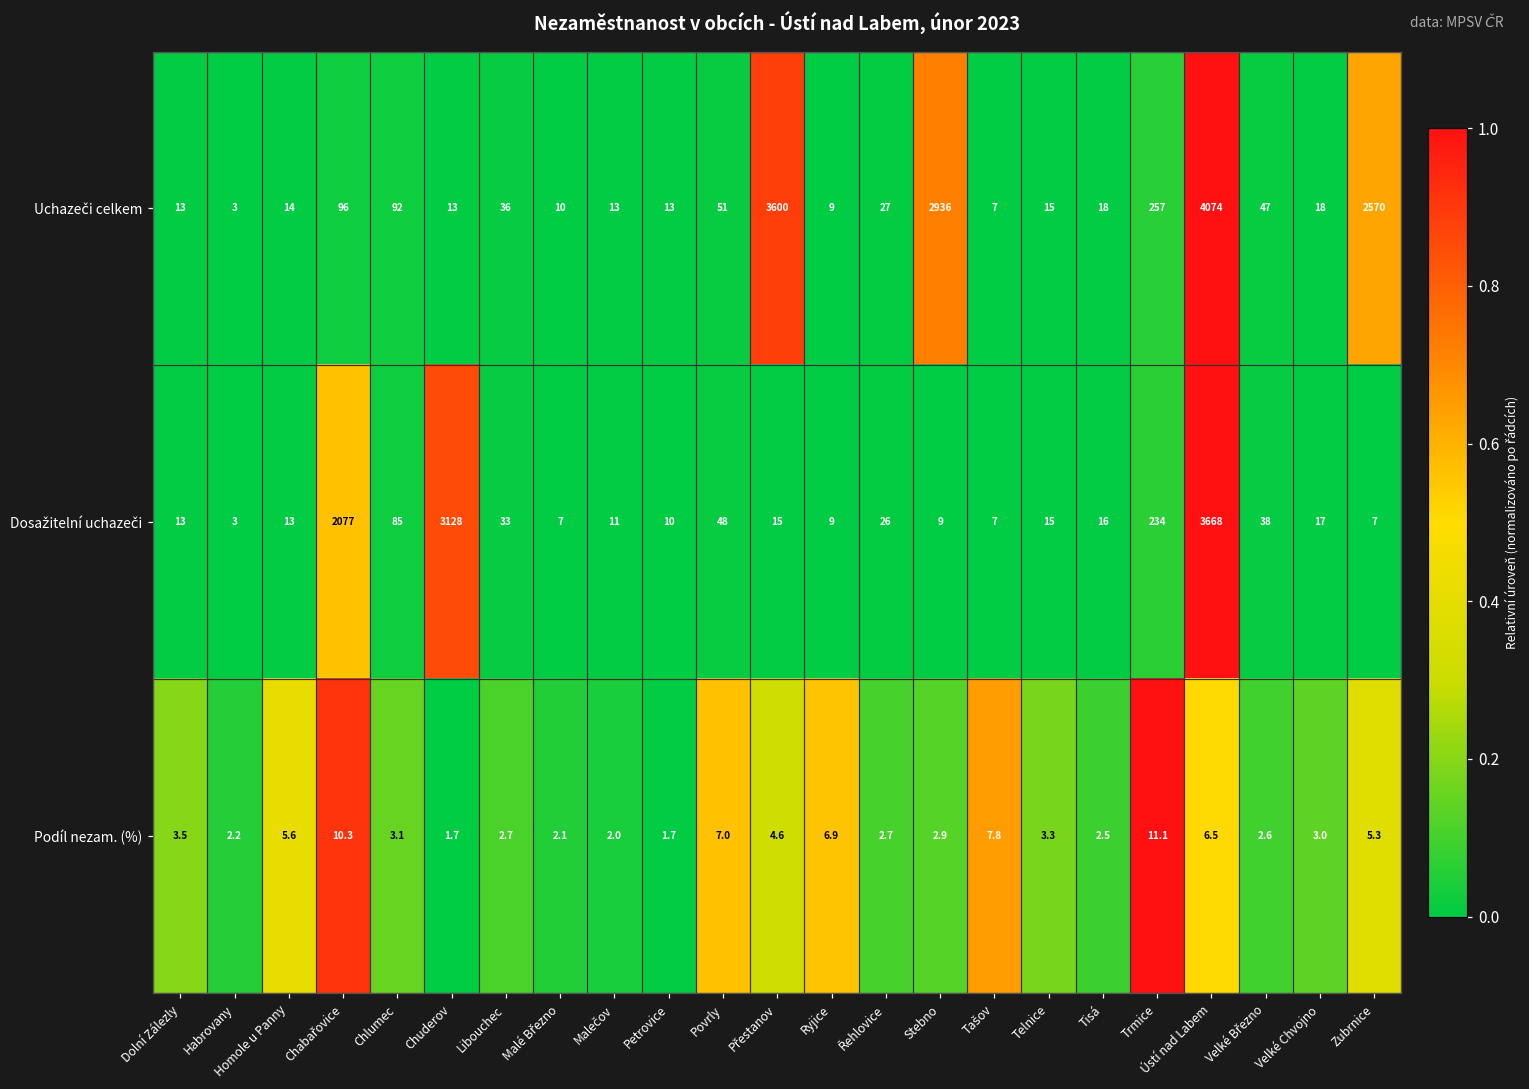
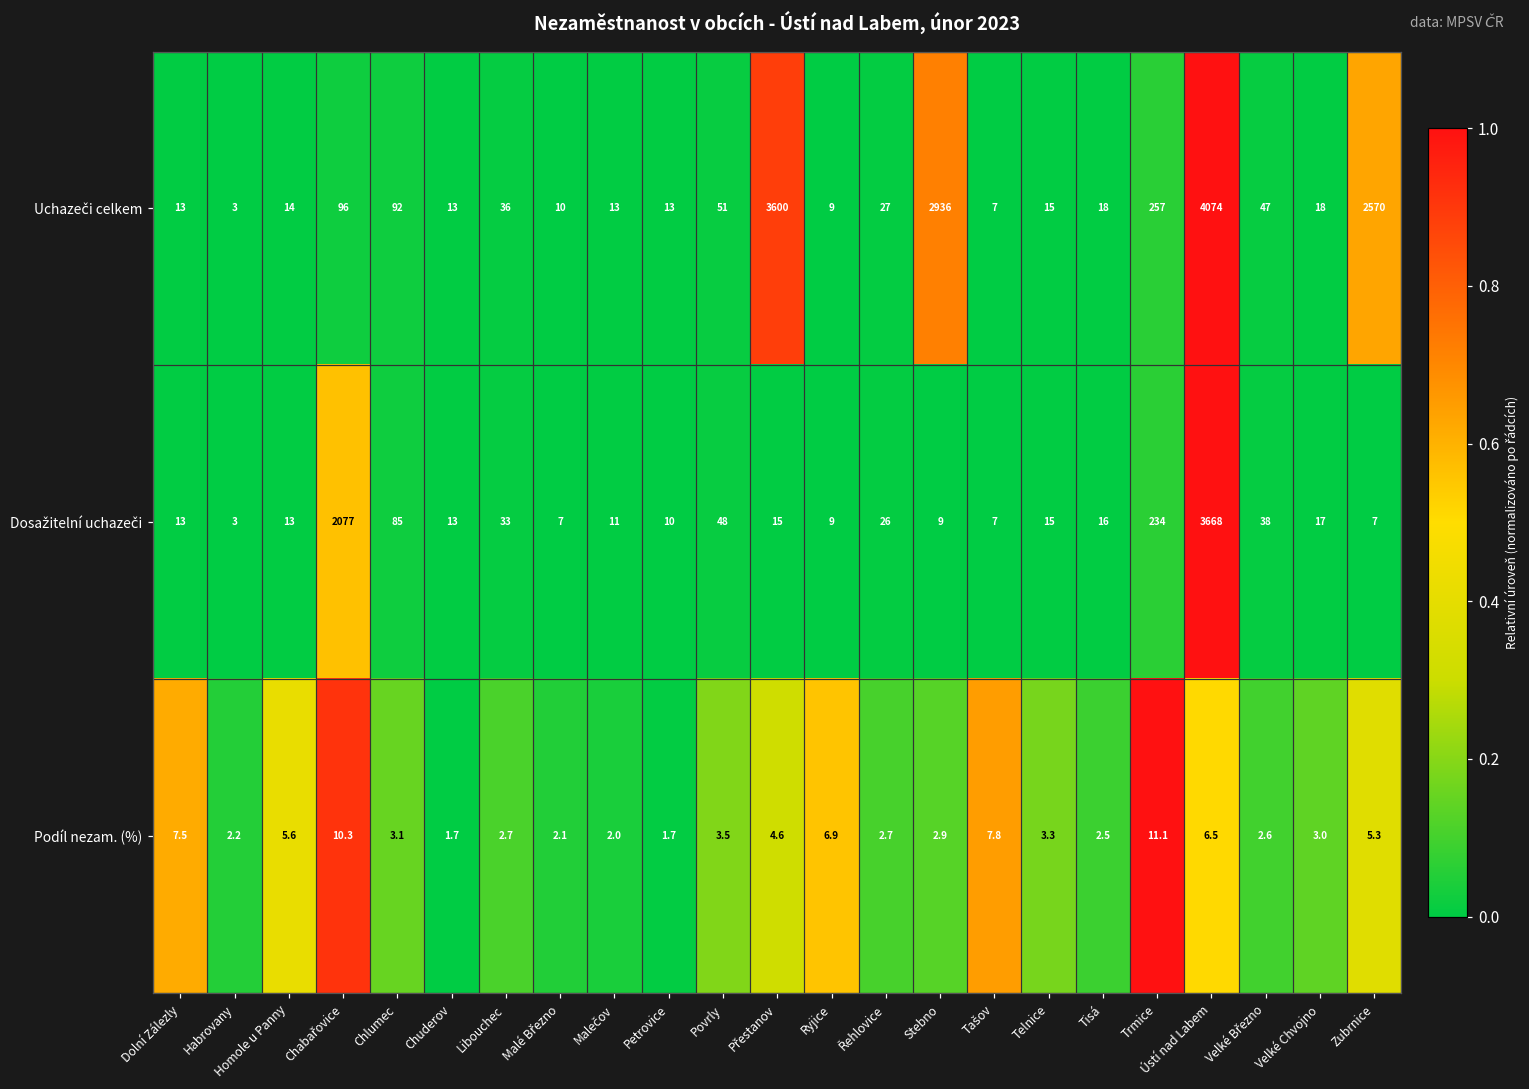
Dosažitelní uchazeči, Chuderov: 3128 -> 13
Podíl nezam. (%), Dolní Zálezly: 3.5 -> 7.5
Podíl nezam. (%), Povrly: 7.0 -> 3.5
